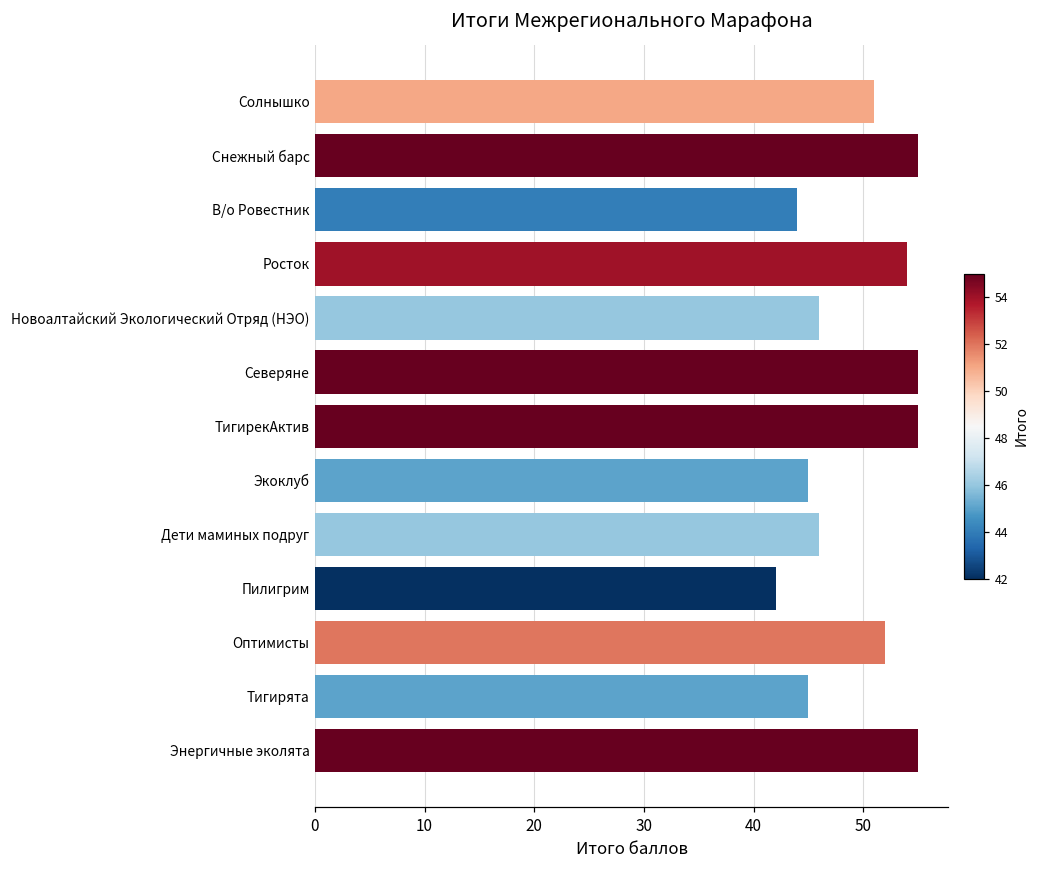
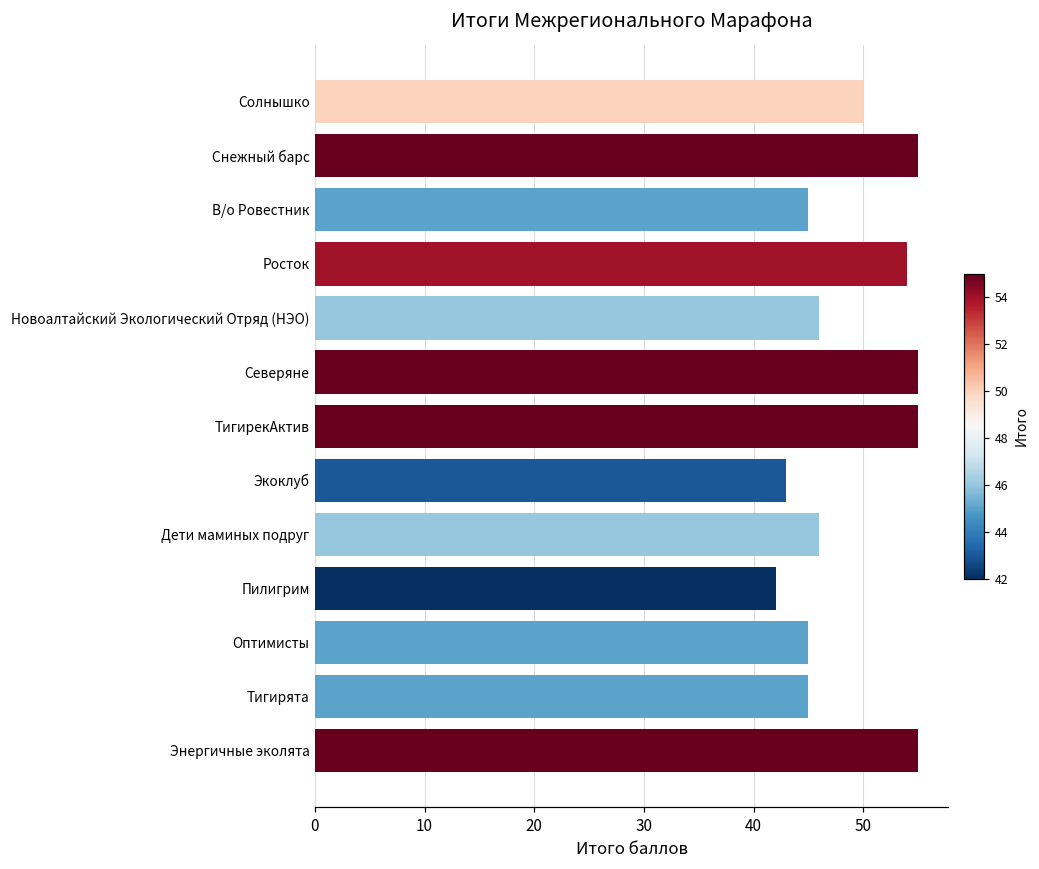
Солнышко: 51 -> 50
В/о Ровестник: 44 -> 45
Экоклуб: 45 -> 43
Оптимисты: 52 -> 45
